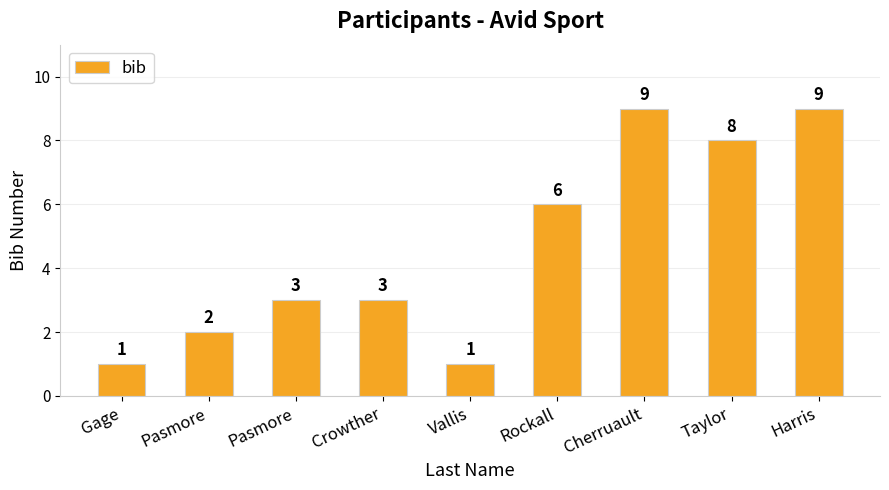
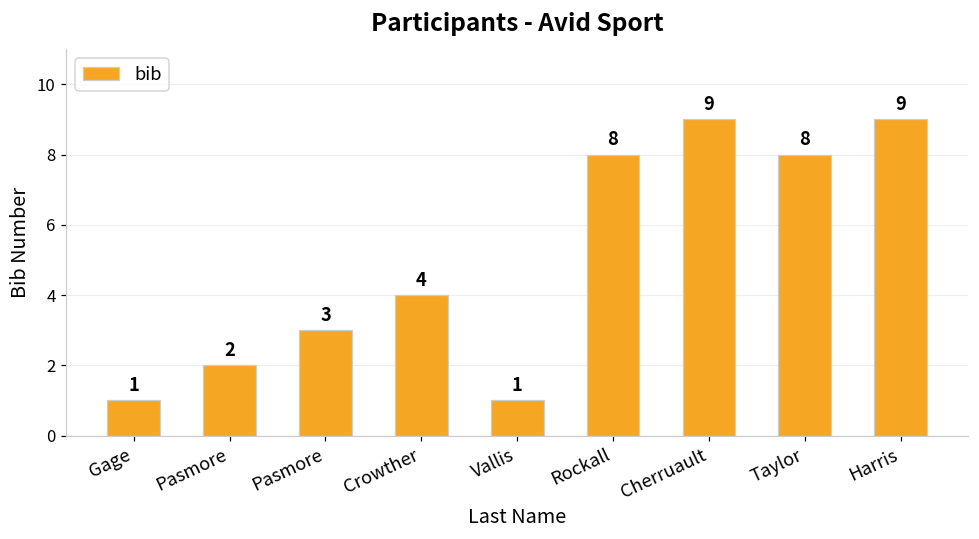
Crowther: 3 -> 4
Rockall: 6 -> 8
